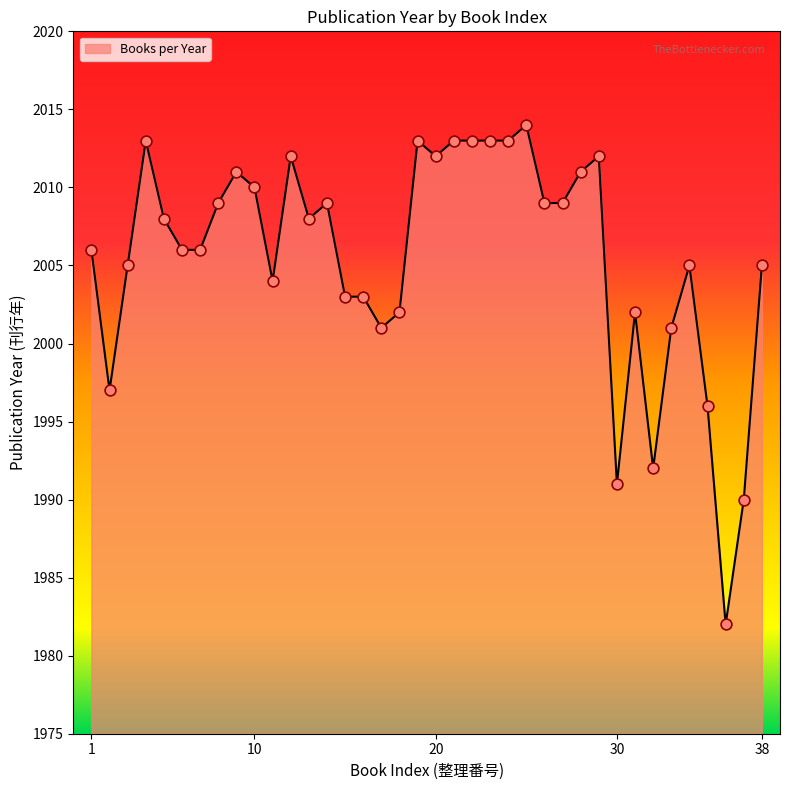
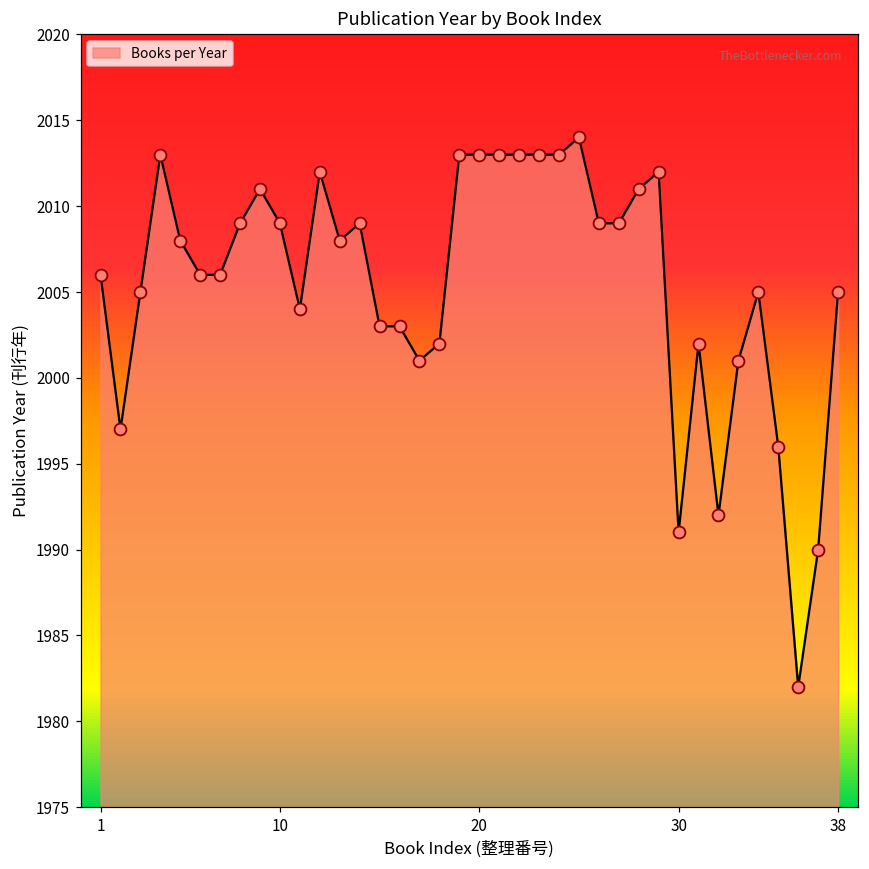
10: 2010 -> 2009
20: 2012 -> 2013
